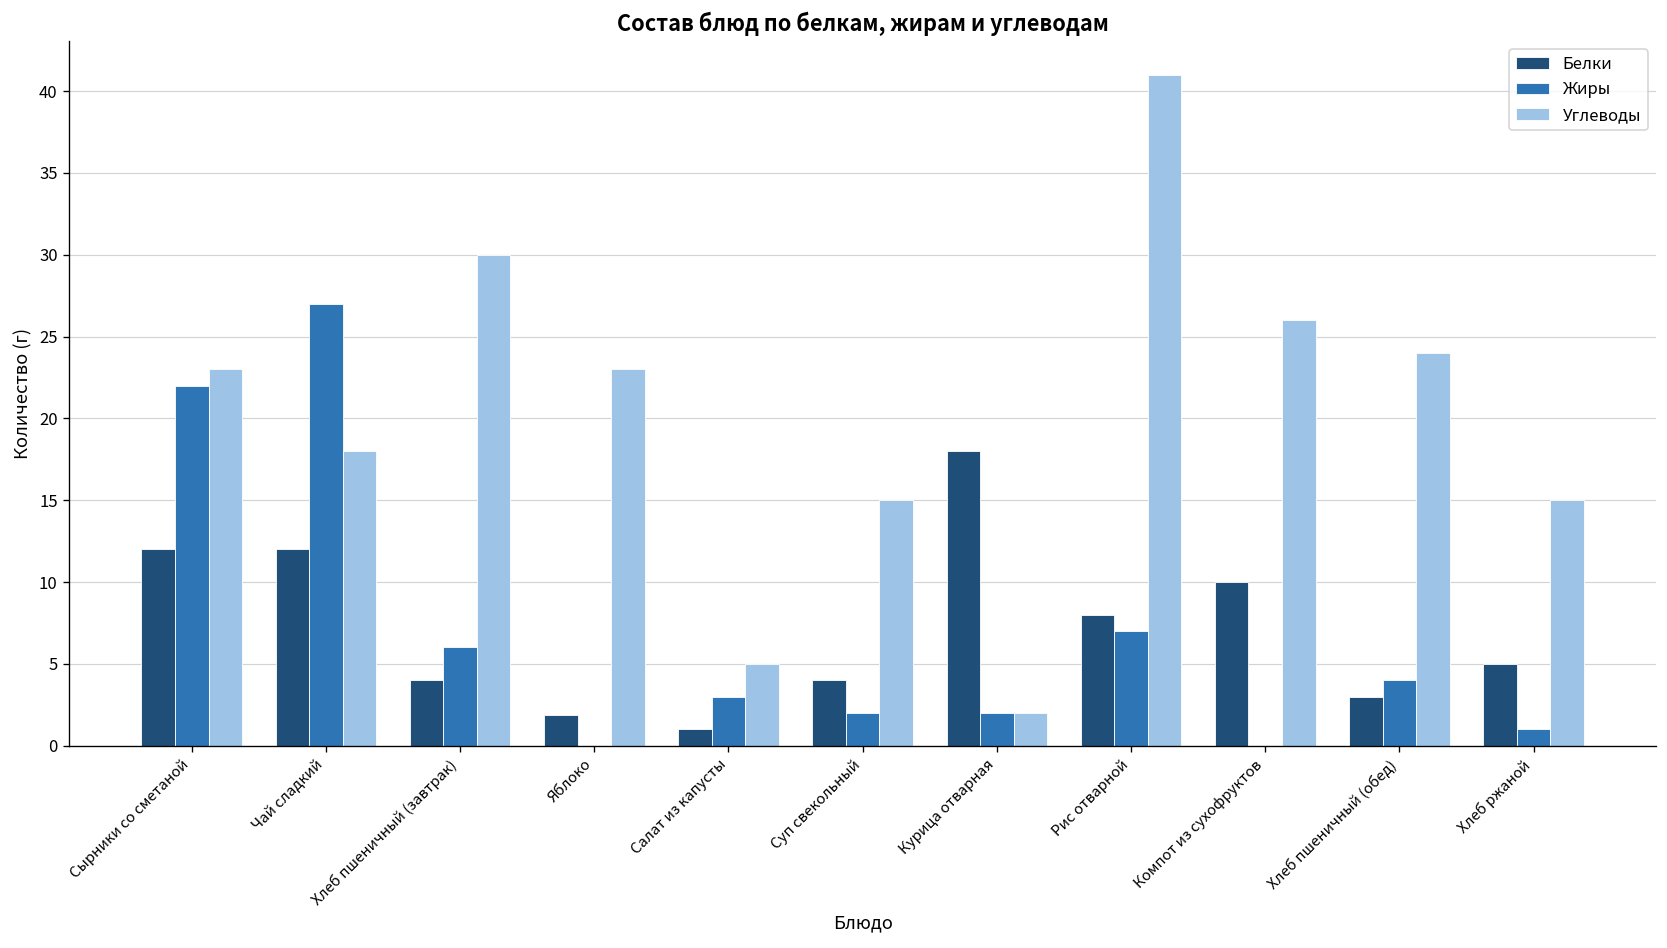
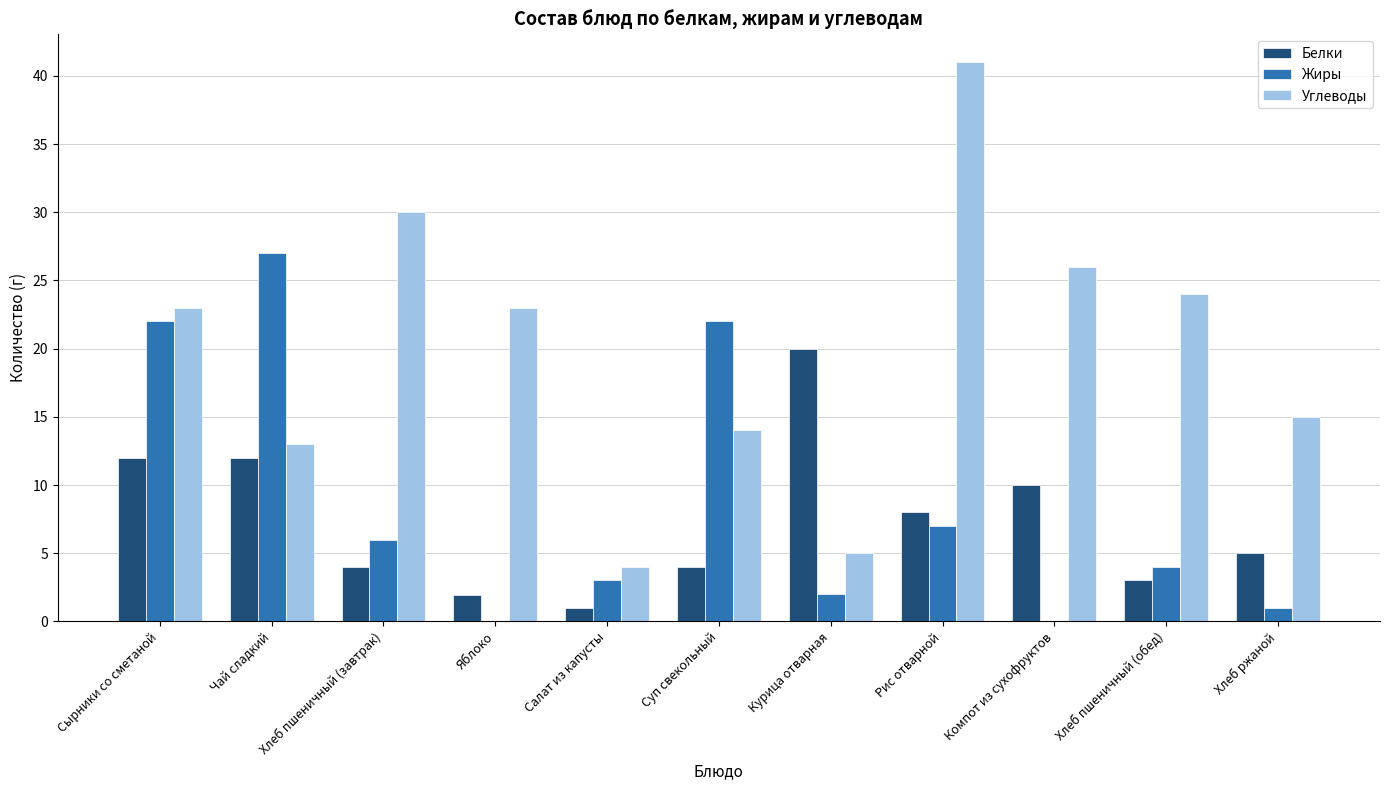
Углеводы, Чай сладкий: 18 -> 13
Углеводы, Салат из капусты: 5 -> 4
Жиры, Суп свекольный: 2 -> 22
Углеводы, Суп свекольный: 15 -> 14
Белки, Курица отварная: 18 -> 20
Углеводы, Курица отварная: 2 -> 5
